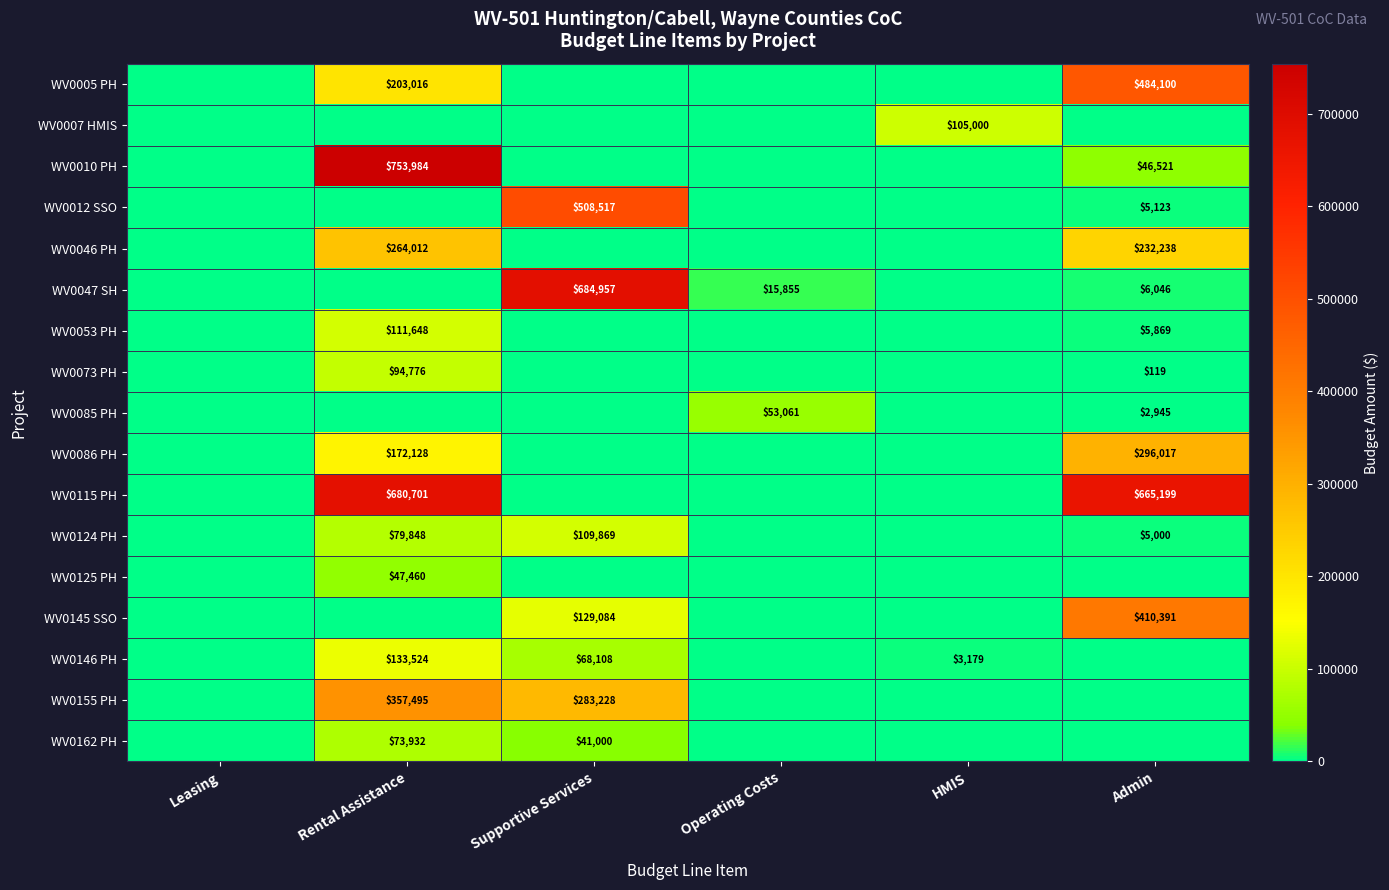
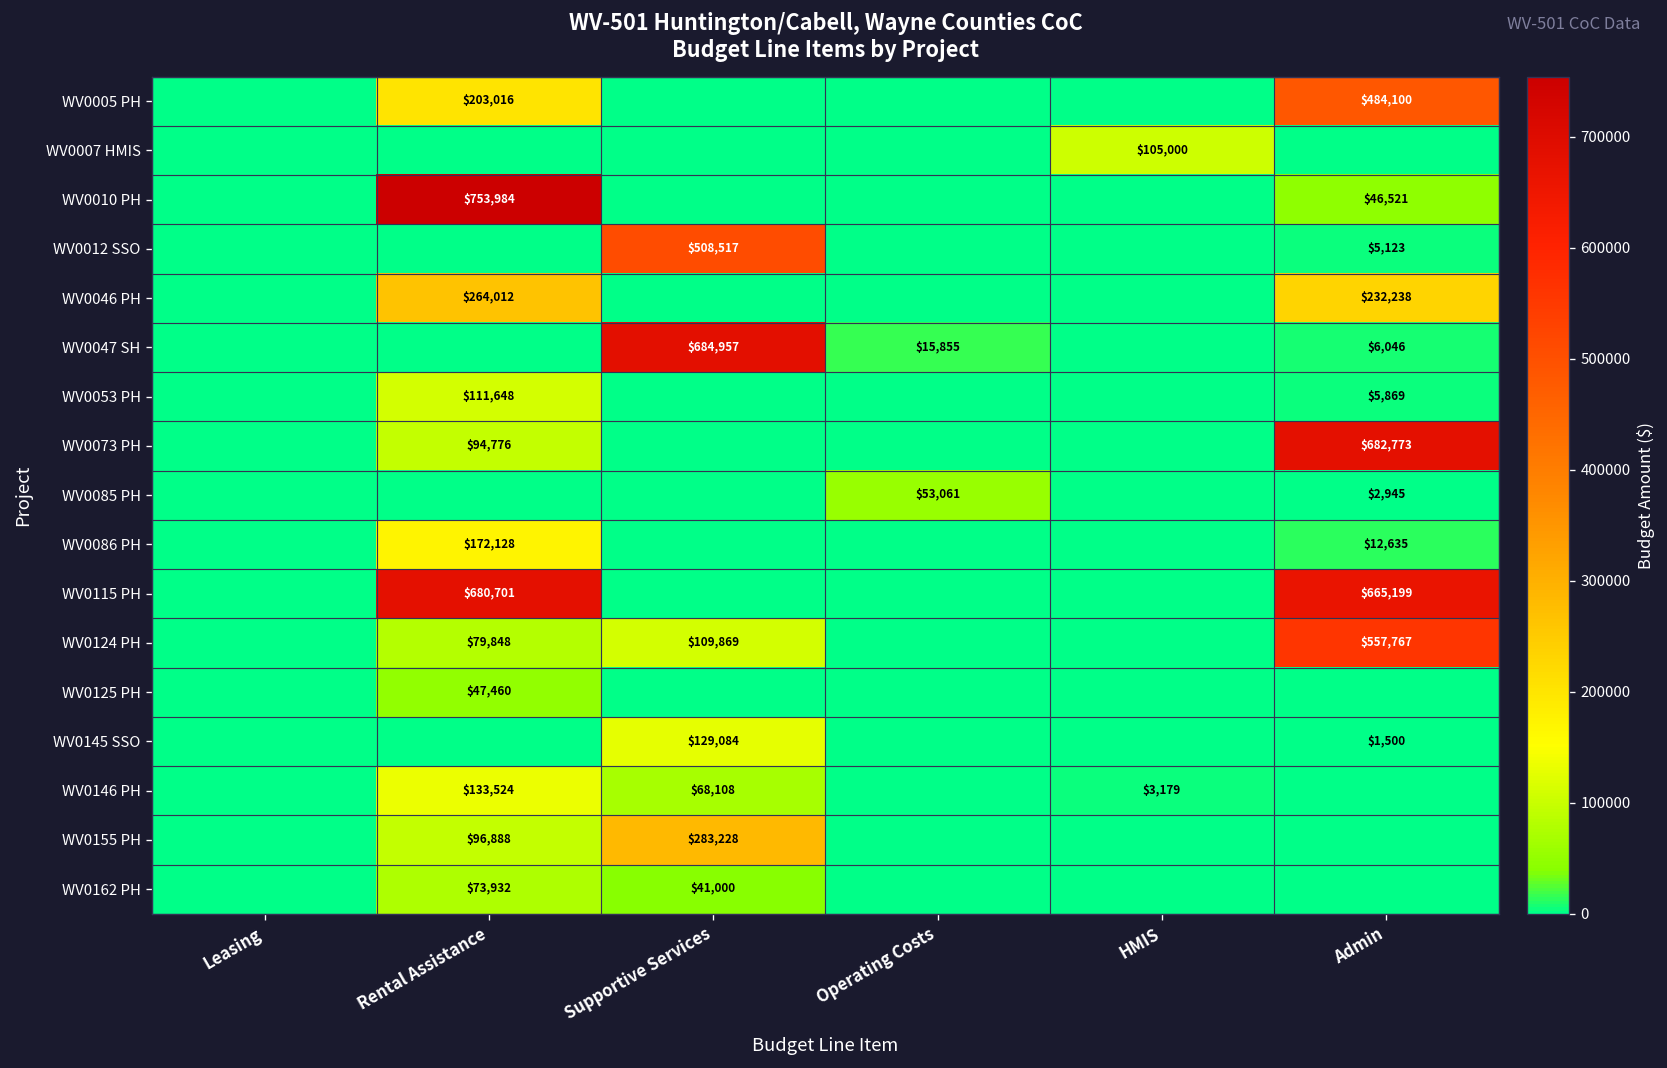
WV0073 PH, Admin: $119 -> $682,773
WV0086 PH, Admin: $296,017 -> $12,635
WV0124 PH, Admin: $5,000 -> $557,767
WV0145 SSO, Admin: $410,391 -> $1,500
WV0155 PH, Rental Assistance: $357,495 -> $96,888
